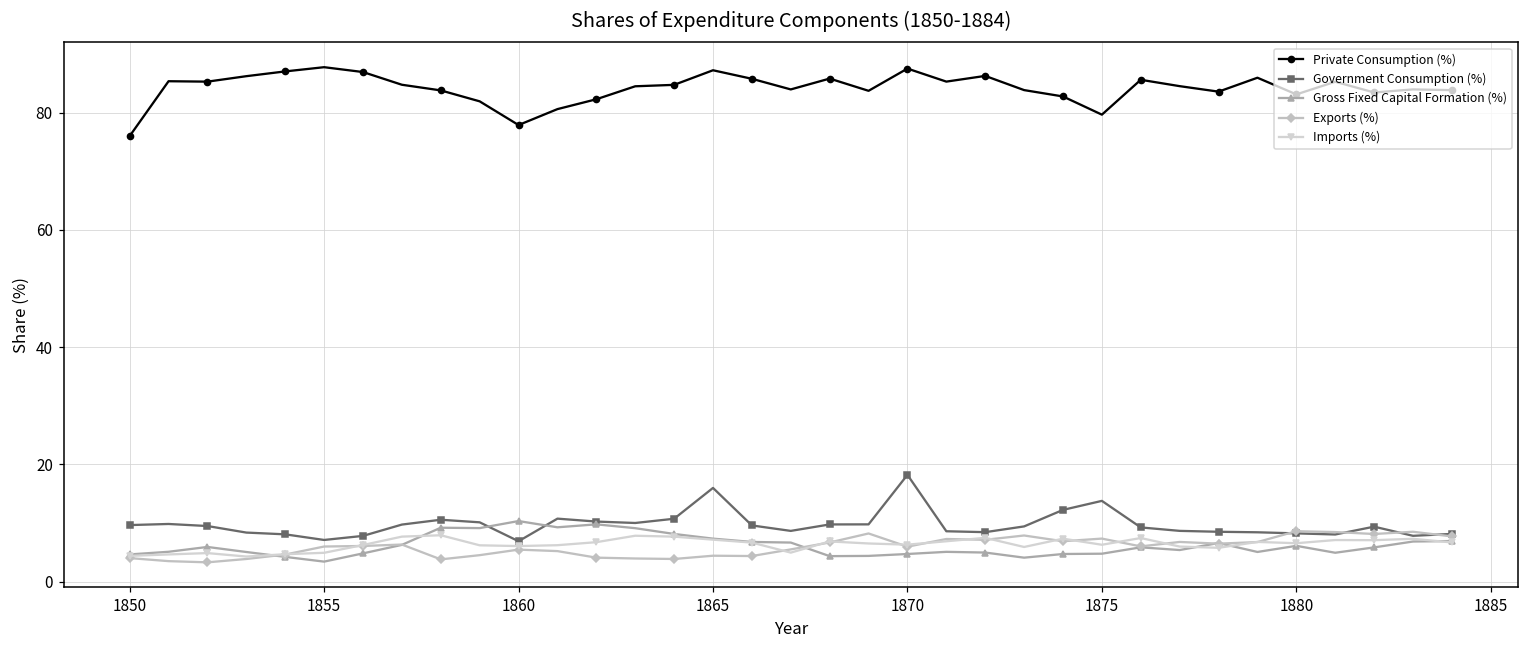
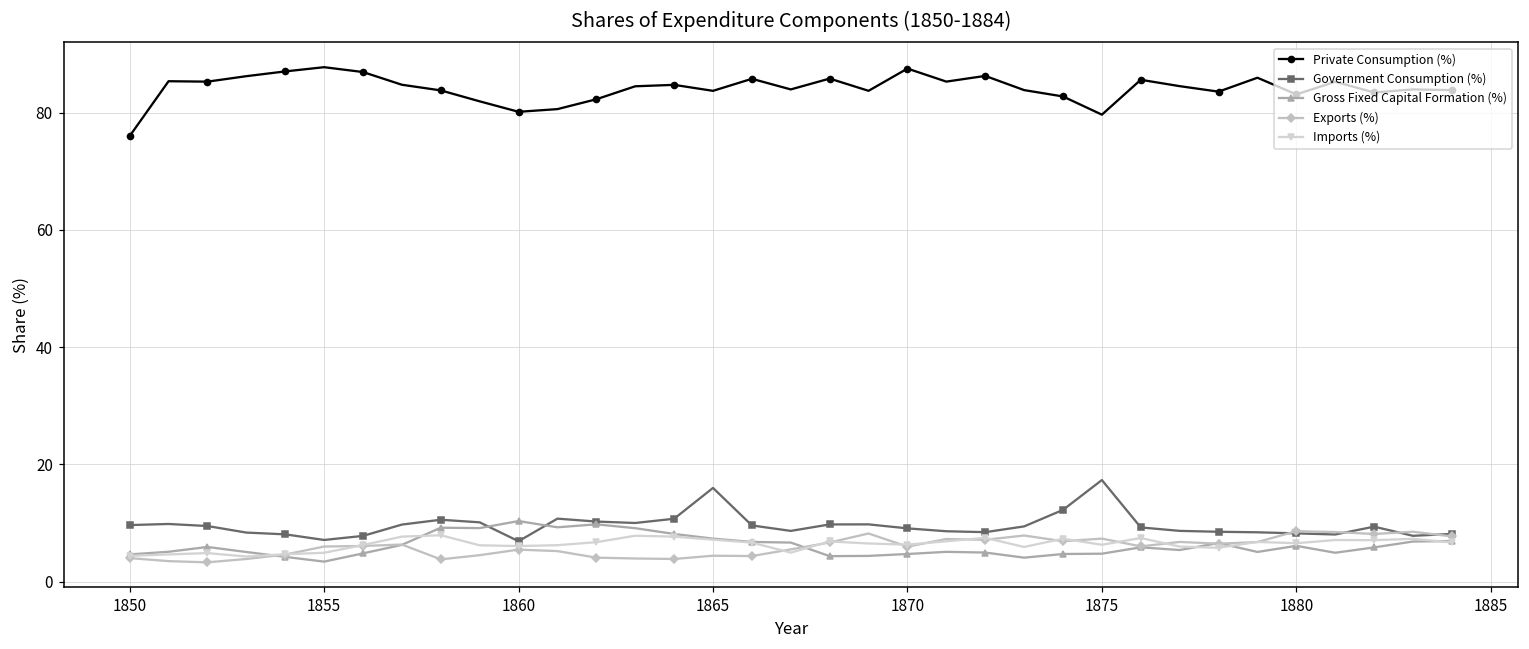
Private Consumption (%), 1860: 78 -> 80
Private Consumption (%), 1865: 87 -> 84
Government Consumption (%), 1870: 18 -> 9
Government Consumption (%), 1875: 14 -> 17
